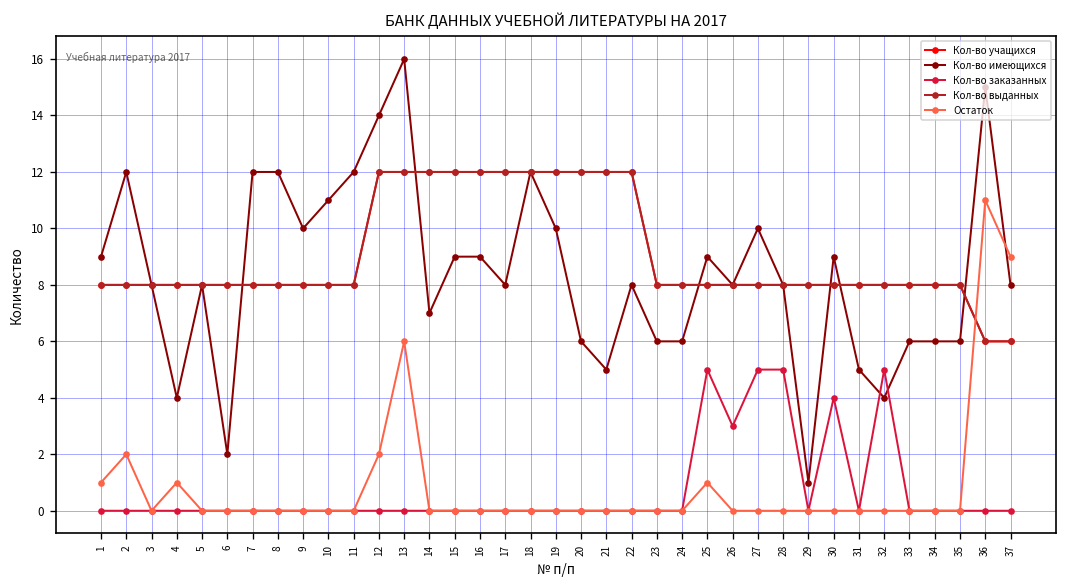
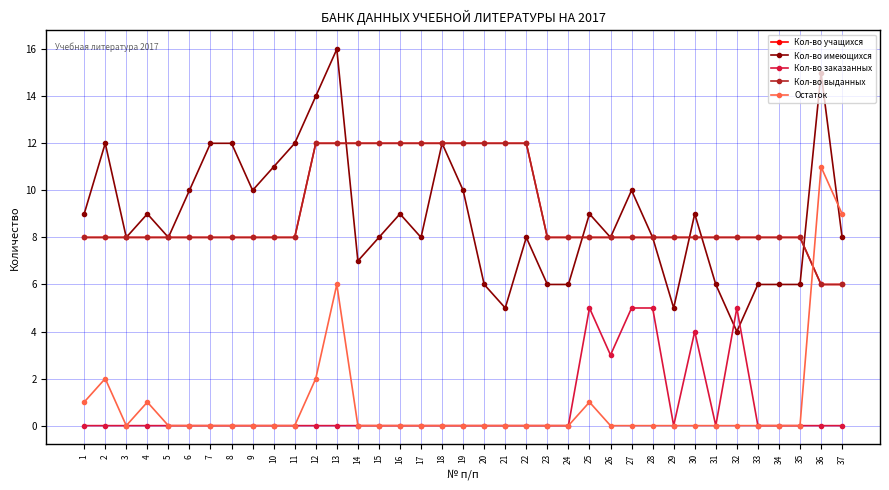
Кол-во имеющихся, 4: 4 -> 9
Кол-во имеющихся, 6: 2 -> 10
Кол-во имеющихся, 15: 9 -> 8
Кол-во имеющихся, 29: 1 -> 5
Кол-во имеющихся, 31: 5 -> 6
